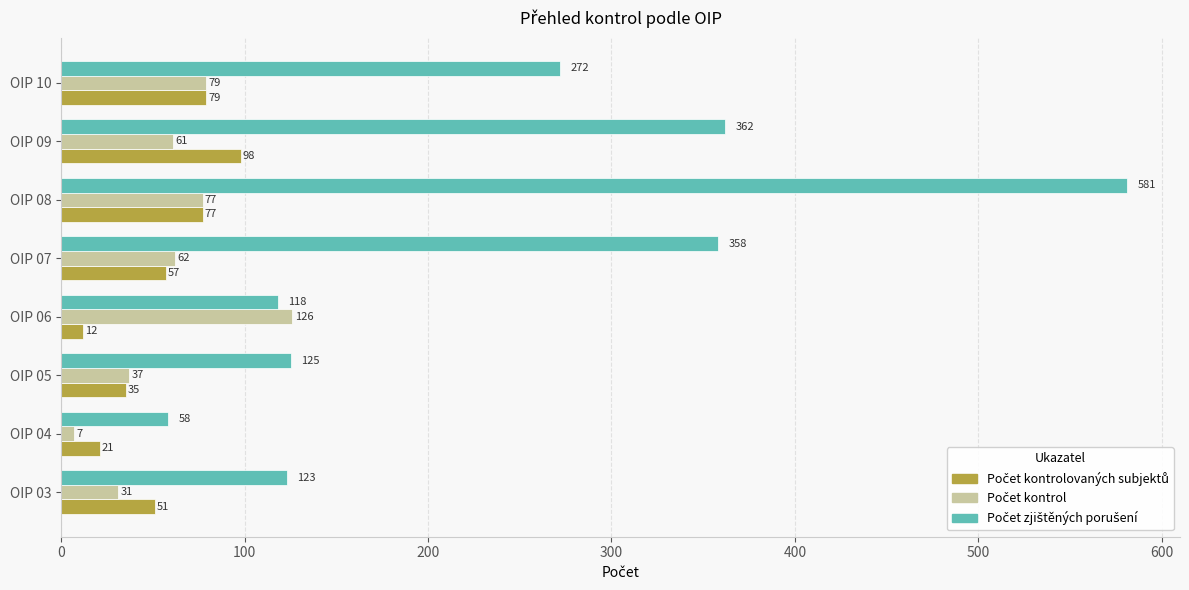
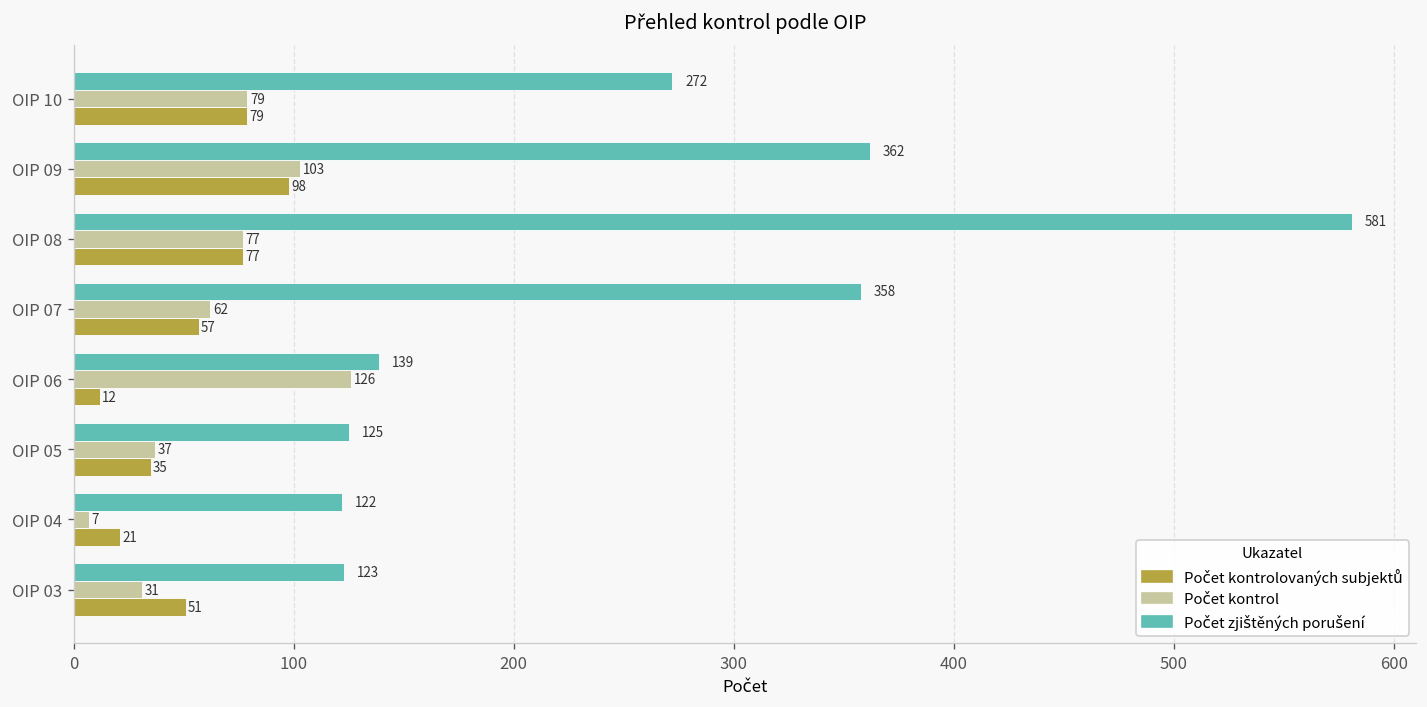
Počet kontrol, OIP 09: 61 -> 103
Počet zjištěných porušení, OIP 06: 118 -> 139
Počet zjištěných porušení, OIP 04: 58 -> 122
